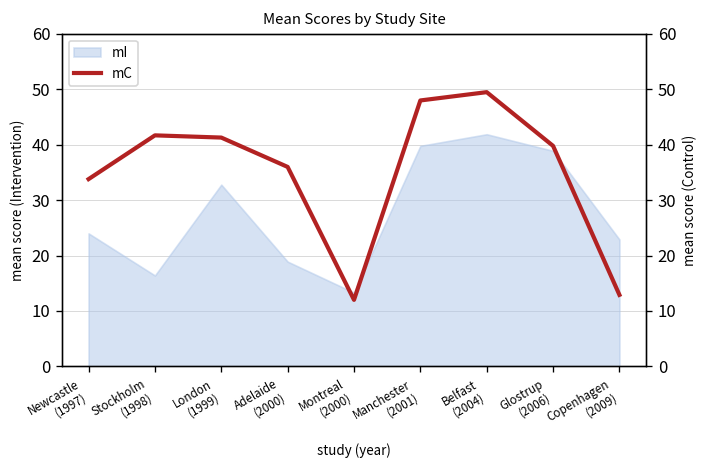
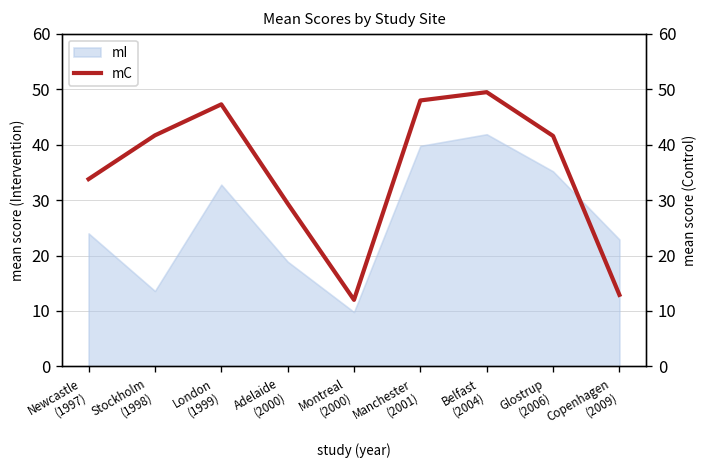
mI, Stockholm (1998): 16 -> 14
mI, Montreal (2000): 13 -> 10
mI, Glostrup (2006): 39 -> 35
mC, London (1999): 41 -> 47
mC, Adelaide (2000): 36 -> 29
mC, Glostrup (2006): 40 -> 42
